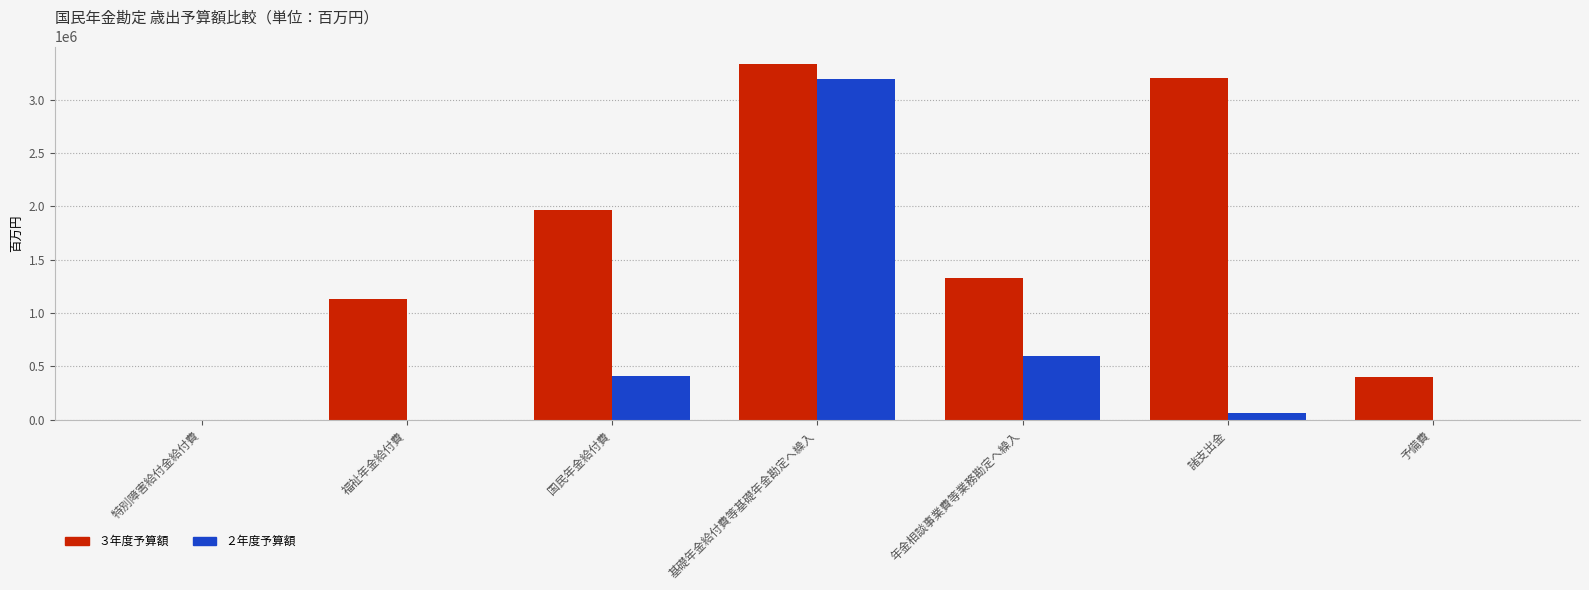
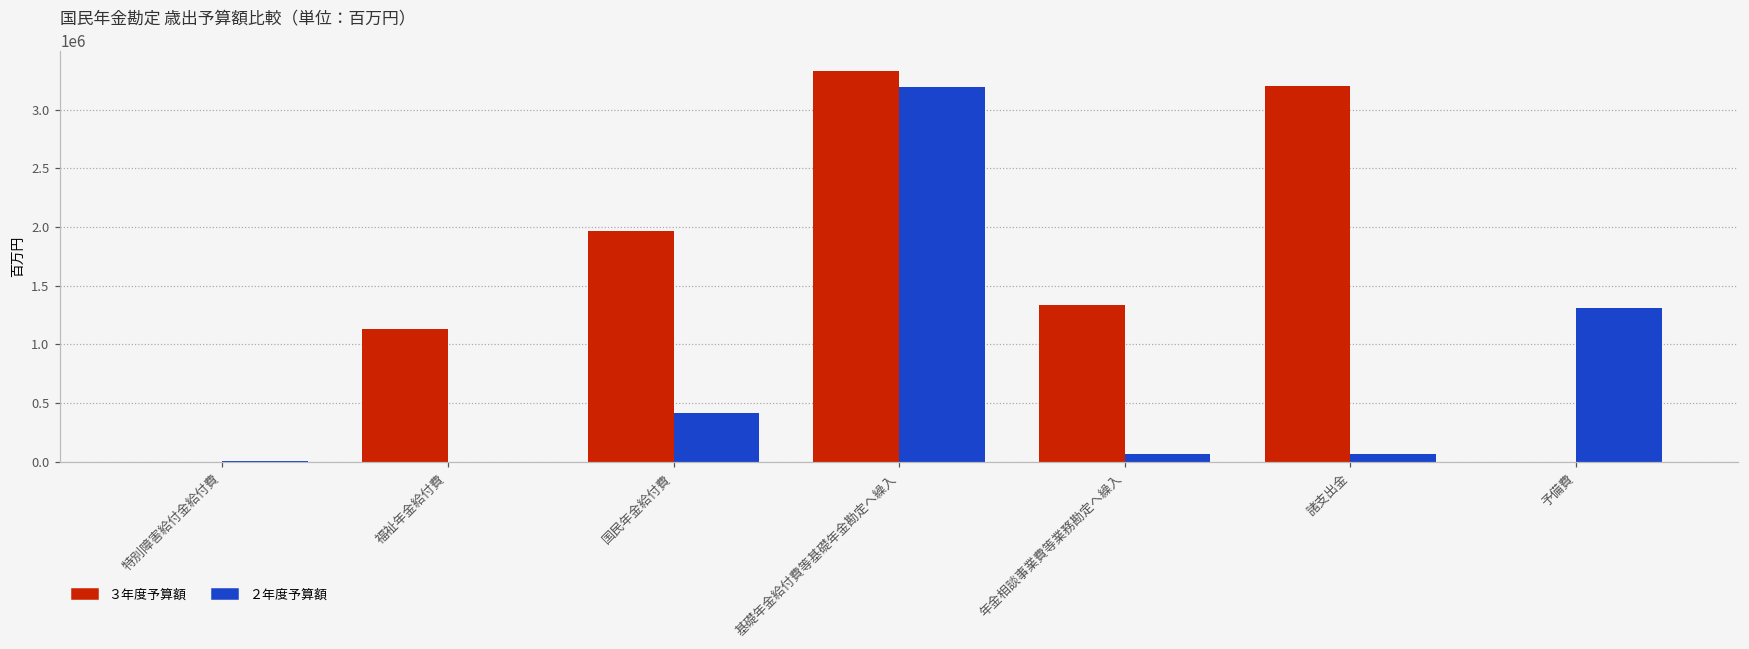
２年度予算額, 年金相談事業費等業務勘定へ繰入: 600000 -> 70000
３年度予算額, 予備費: 410000 -> 0
２年度予算額, 予備費: 0 -> 1310000
